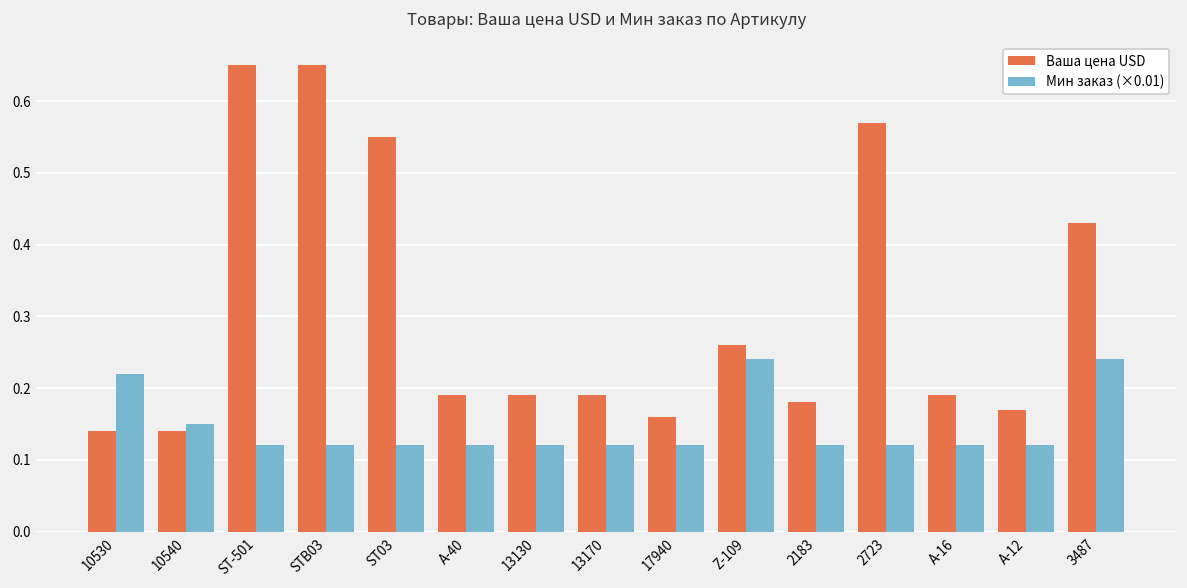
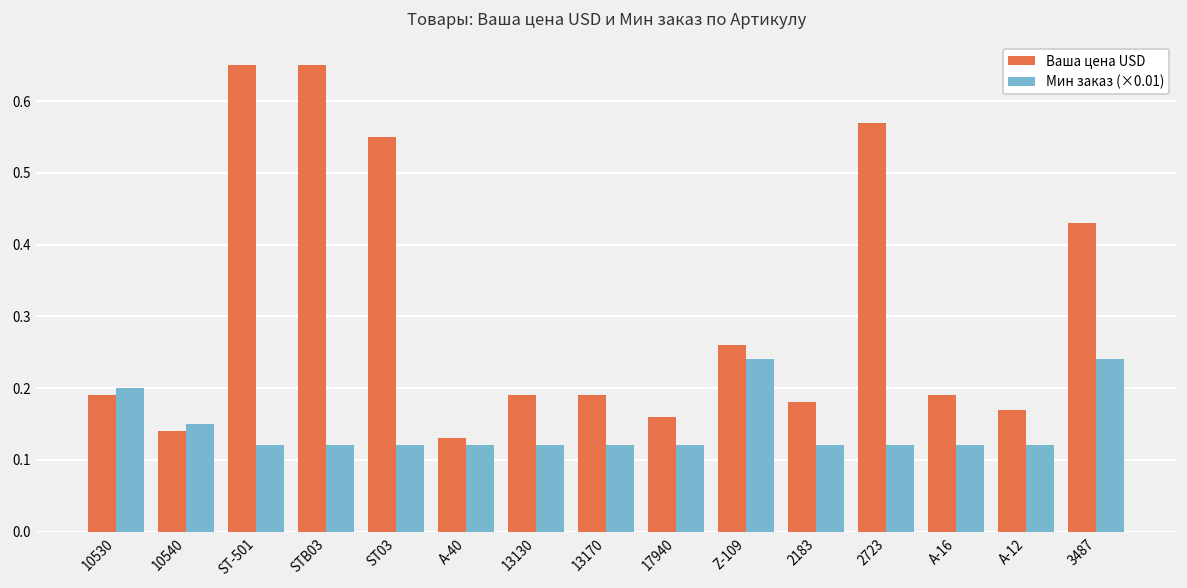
Ваша цена USD, 10530: 0.14 -> 0.19
Мин заказ (×0.01), 10530: 0.22 -> 0.20
Ваша цена USD, A-40: 0.19 -> 0.13
